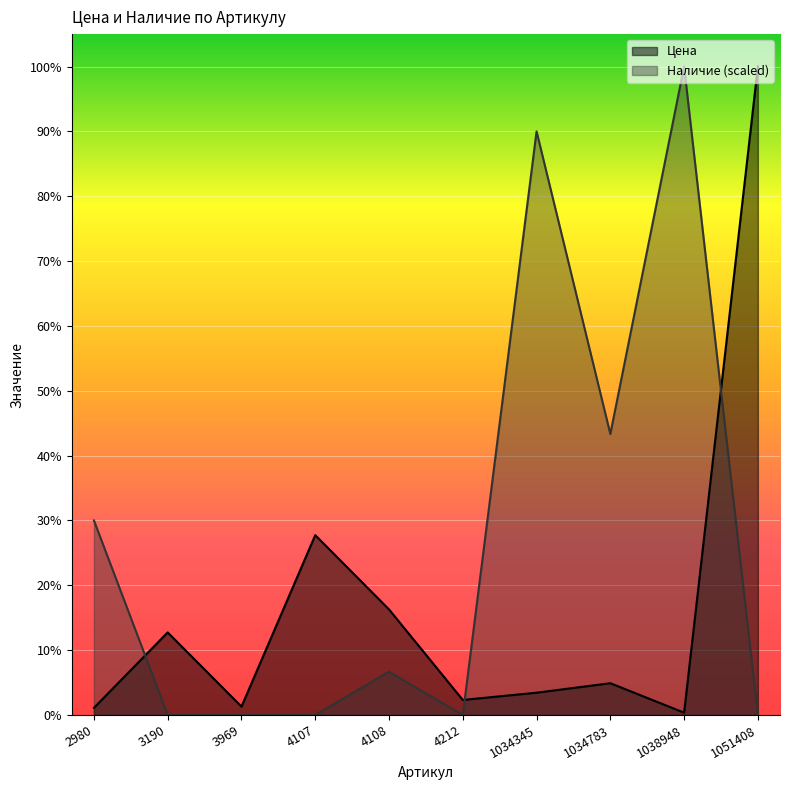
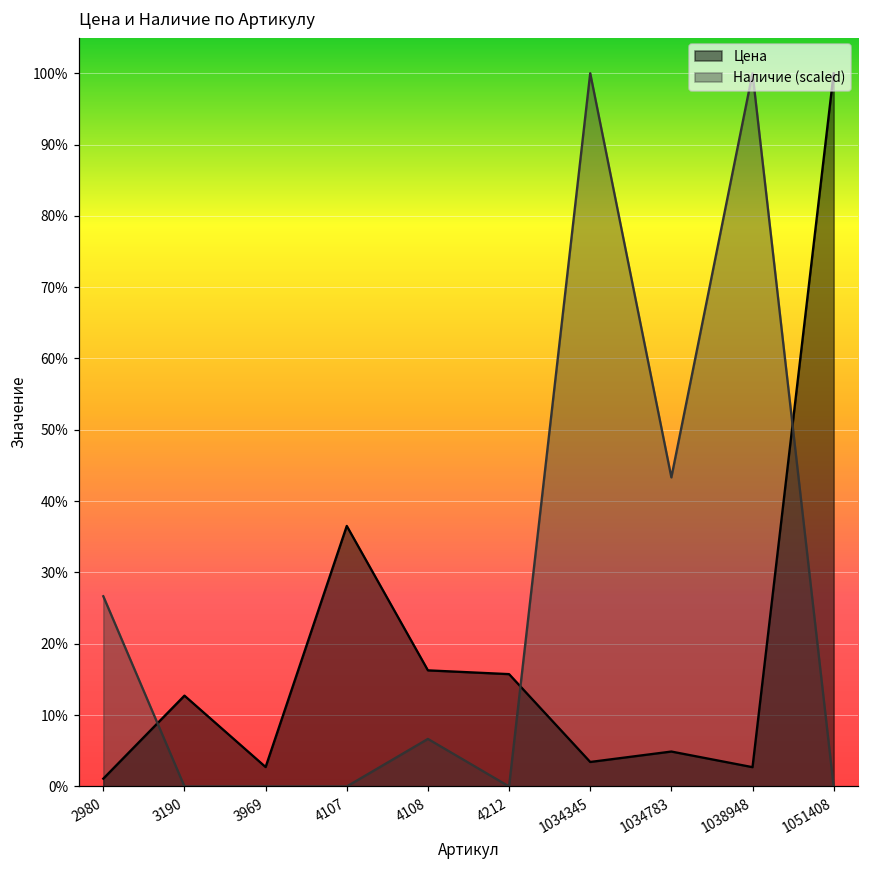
Наличие (scaled), 2980: 30% -> 27%
Цена, 3969: 1% -> 3%
Цена, 4107: 28% -> 37%
Цена, 4212: 2% -> 16%
Наличие (scaled), 1034345: 90% -> 100%
Цена, 1038948: 0% -> 3%
